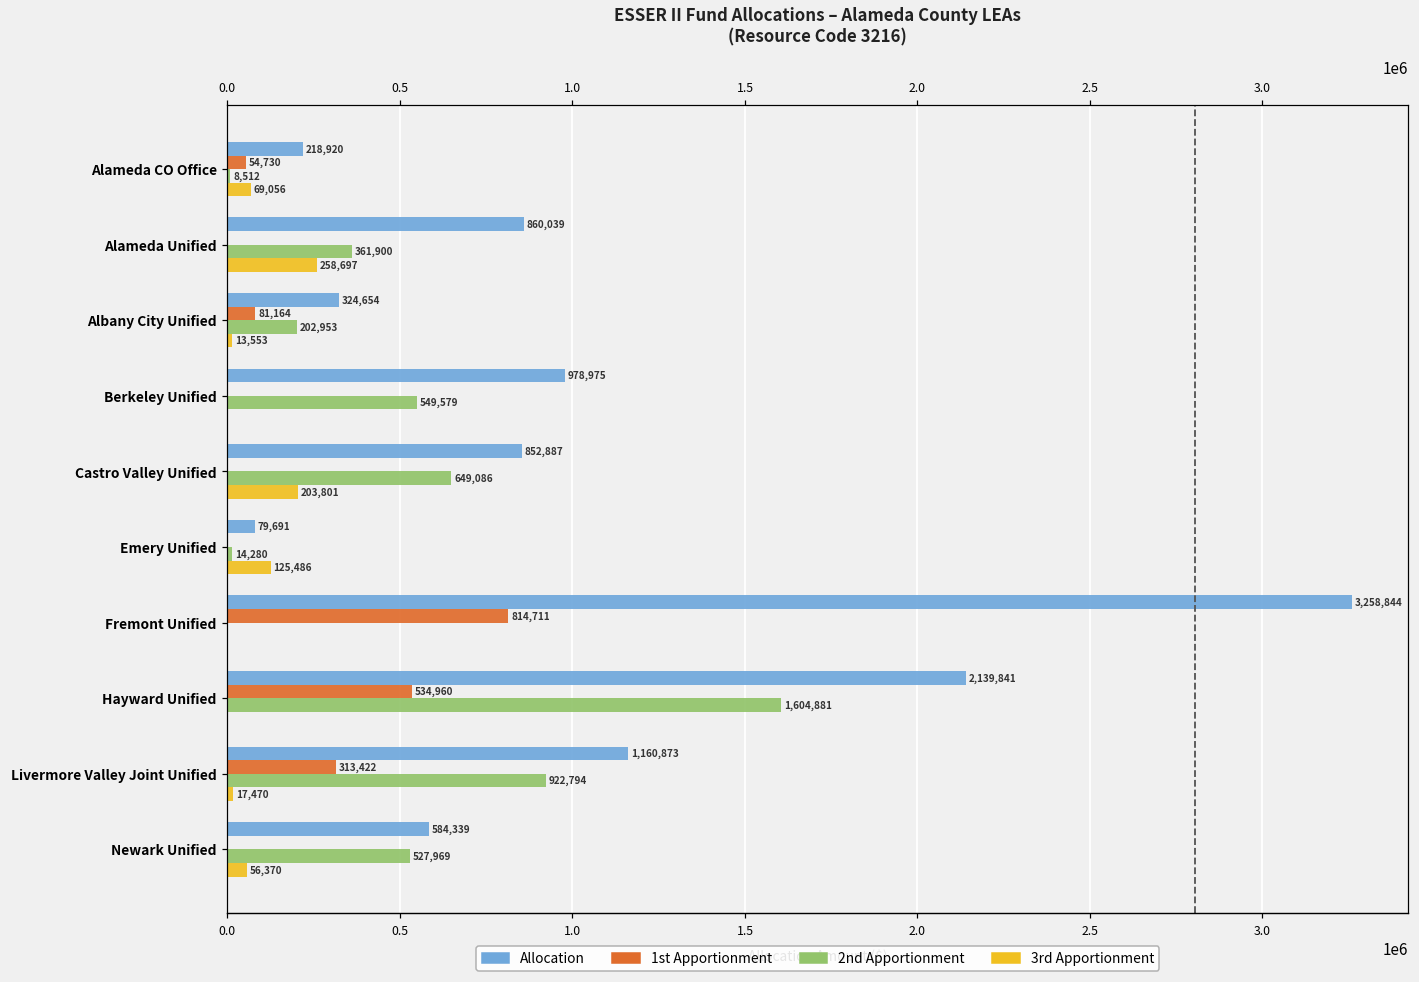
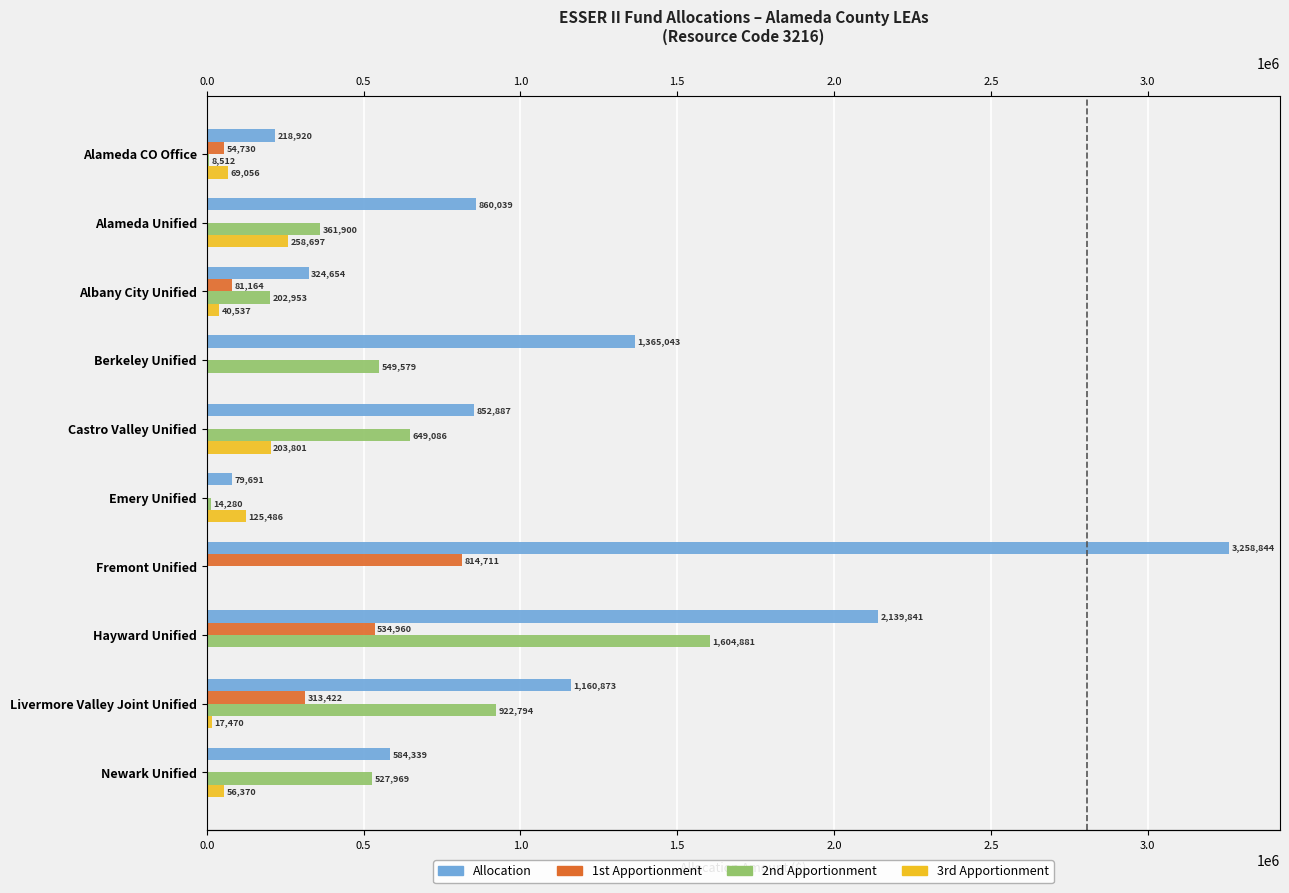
3rd Apportionment, Albany City Unified: 13,553 -> 40,537
Allocation, Berkeley Unified: 978,975 -> 1,365,043
